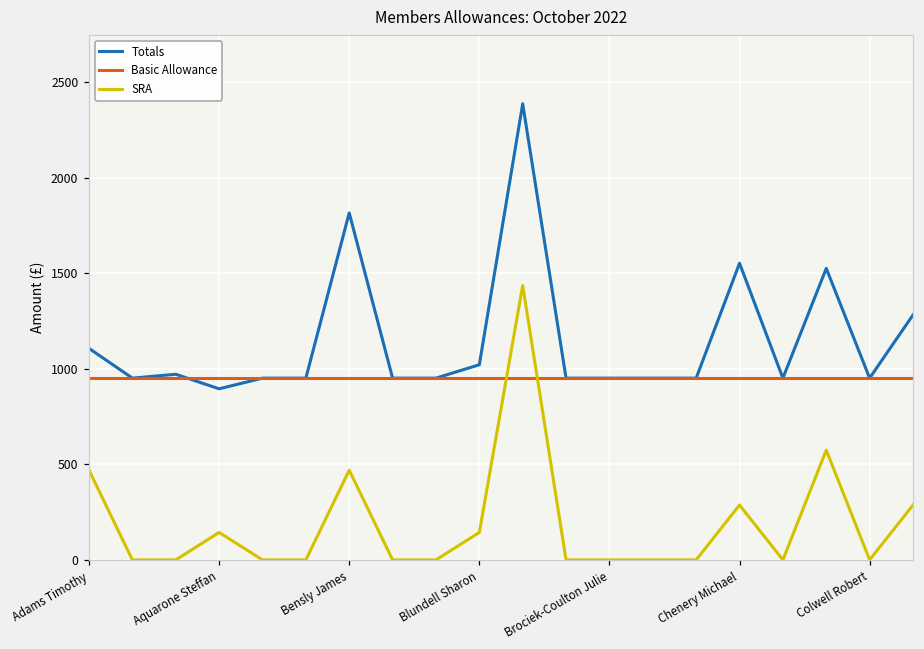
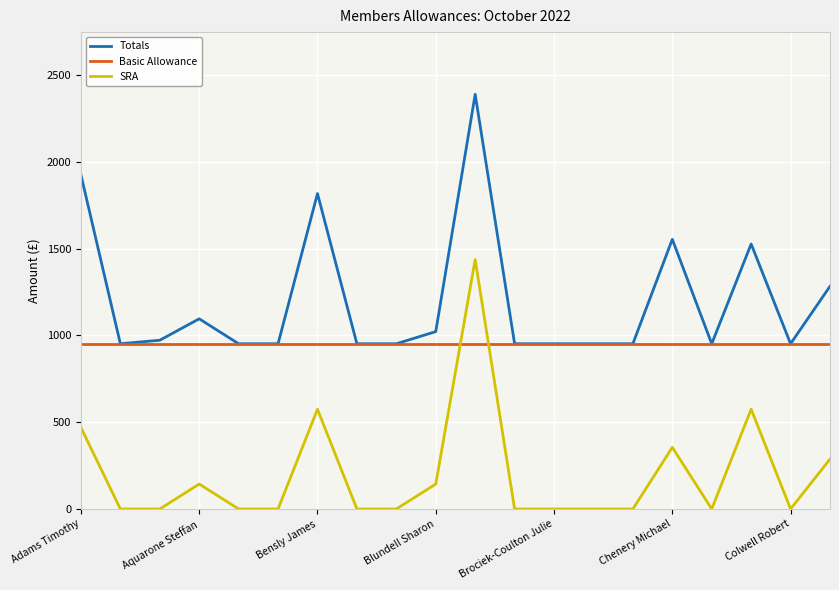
Totals, Adams Timothy: 1110 -> 1930
Totals, Aquarone Steffan: 900 -> 1100
SRA, Bensly James: 470 -> 570
SRA, Chenery Michael: 290 -> 360
